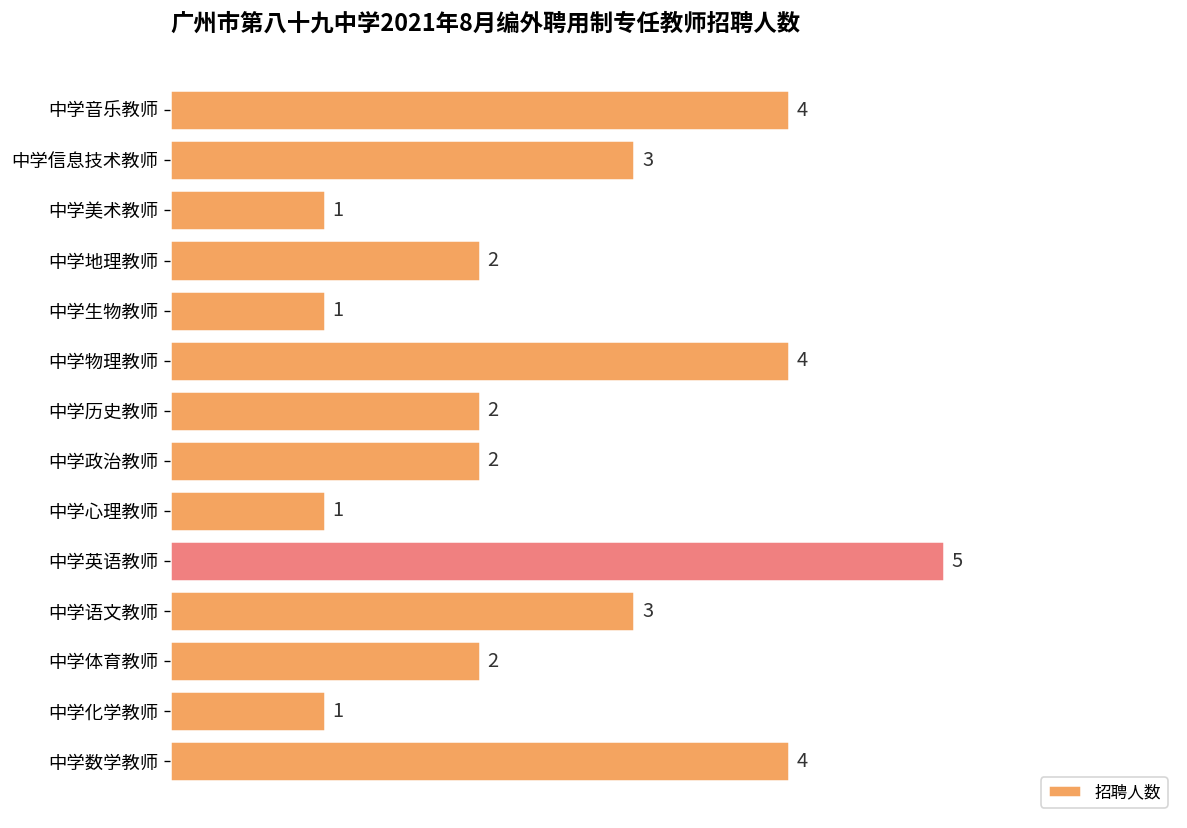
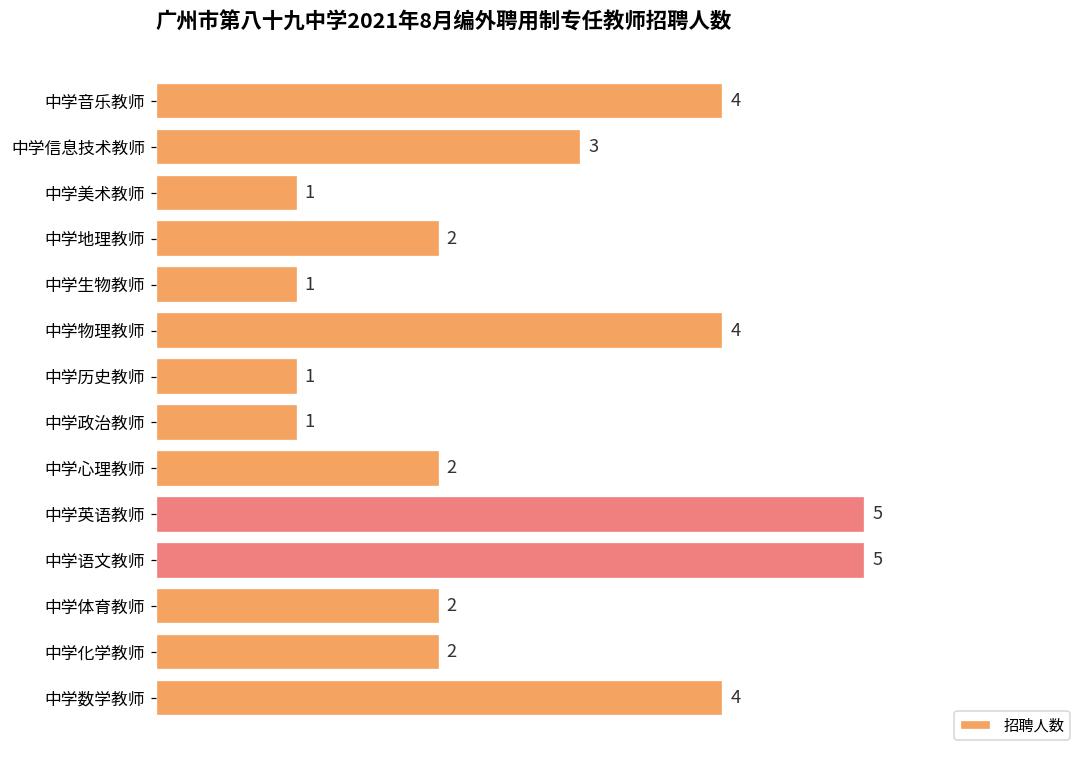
中学历史教师: 2 -> 1
中学政治教师: 2 -> 1
中学心理教师: 1 -> 2
中学语文教师: 3 -> 5
中学化学教师: 1 -> 2
